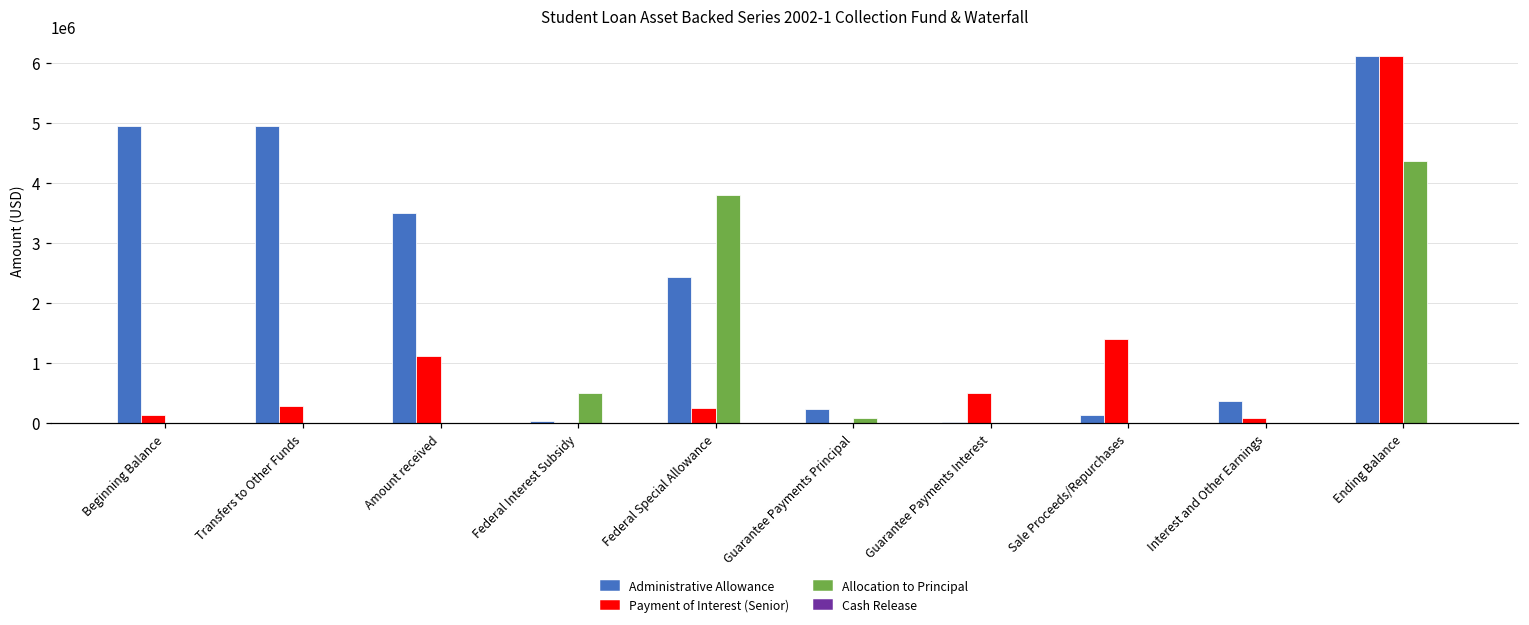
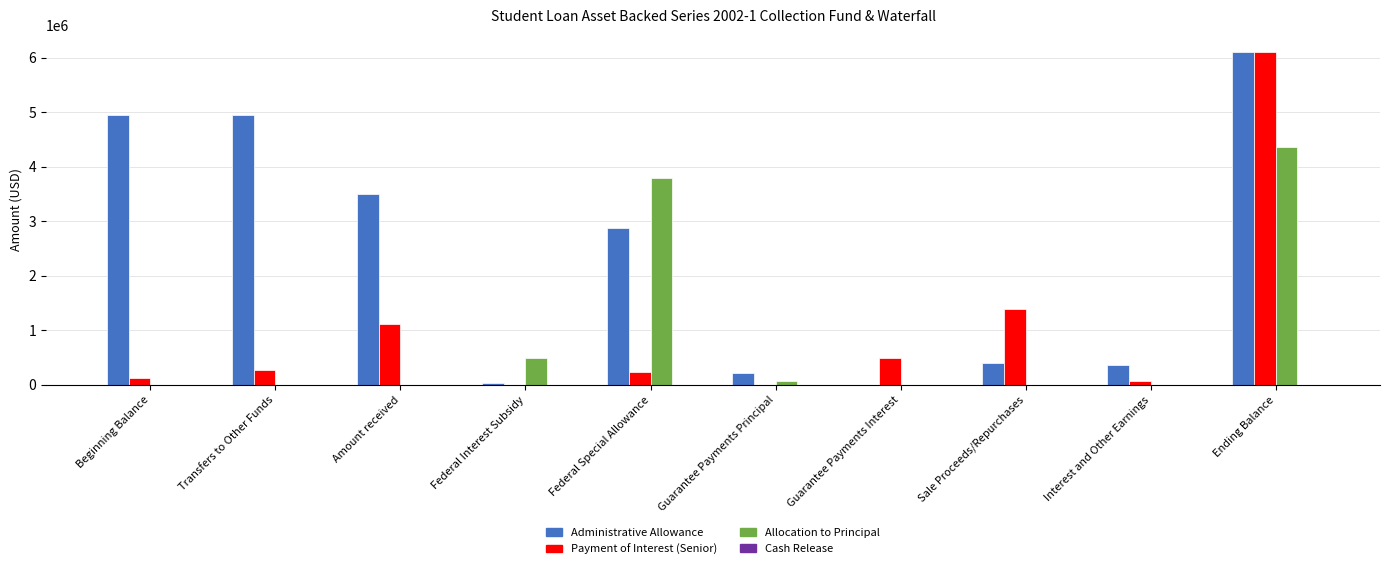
Administrative Allowance, Federal Special Allowance: 2400000 -> 2900000
Administrative Allowance, Sale Proceeds/Repurchases: 100000 -> 400000
